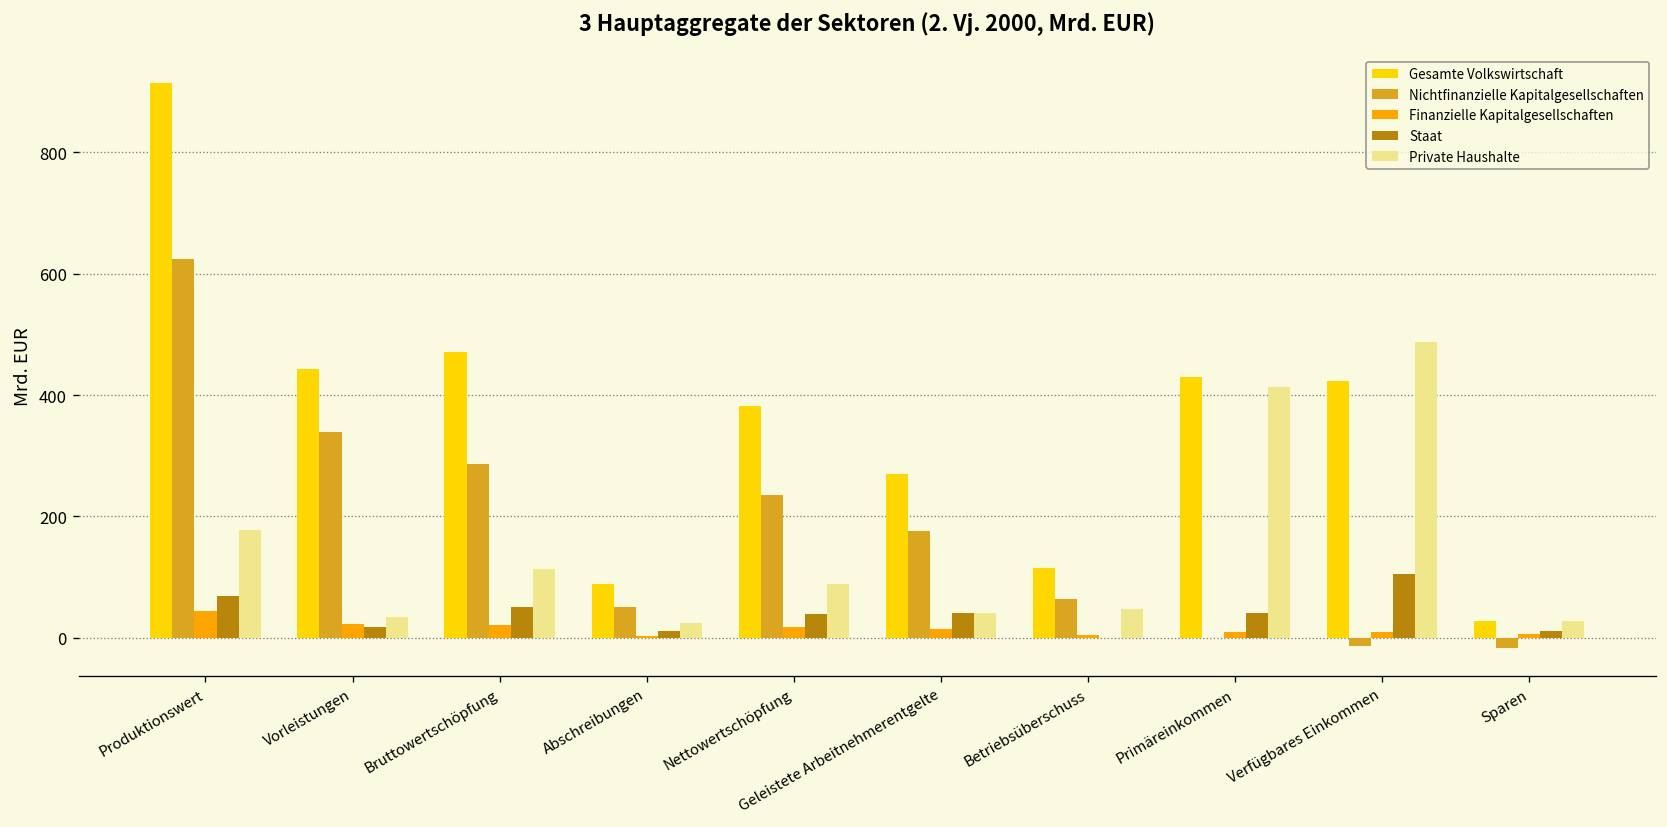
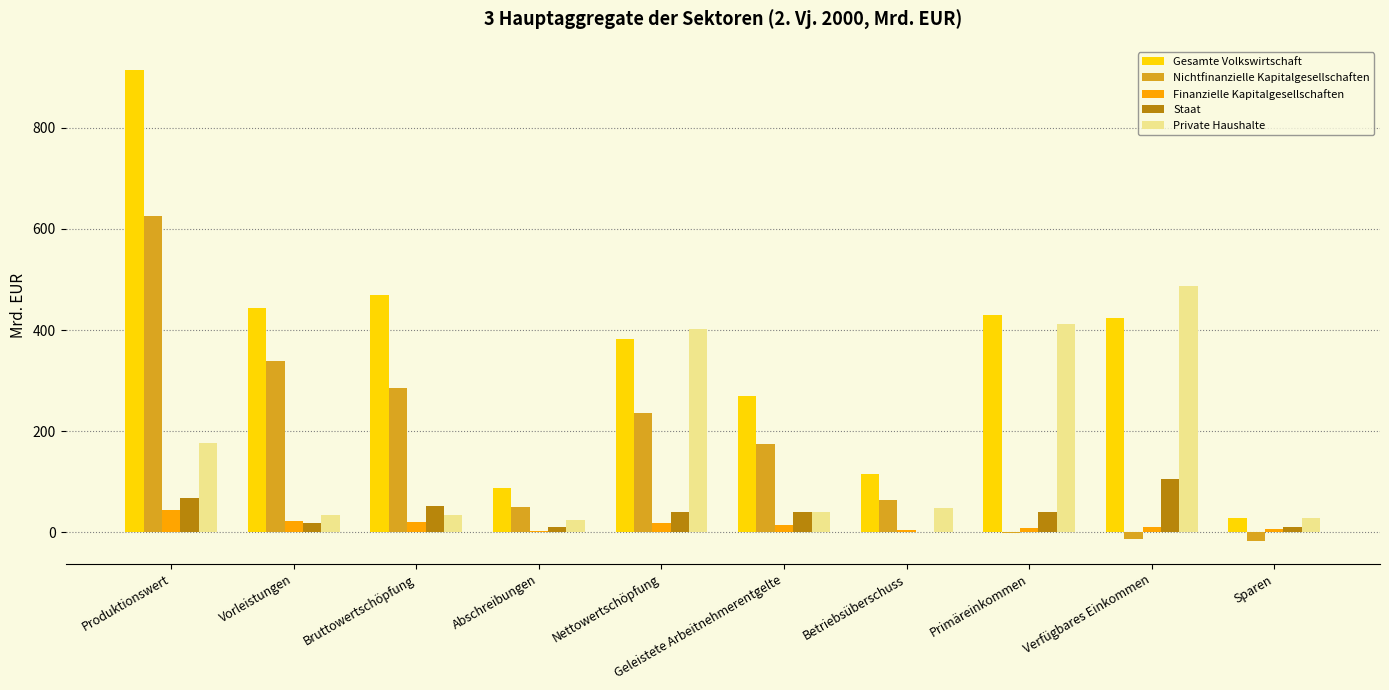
Private Haushalte, Bruttowertschöpfung: 110 -> 30
Private Haushalte, Nettowertschöpfung: 90 -> 400
